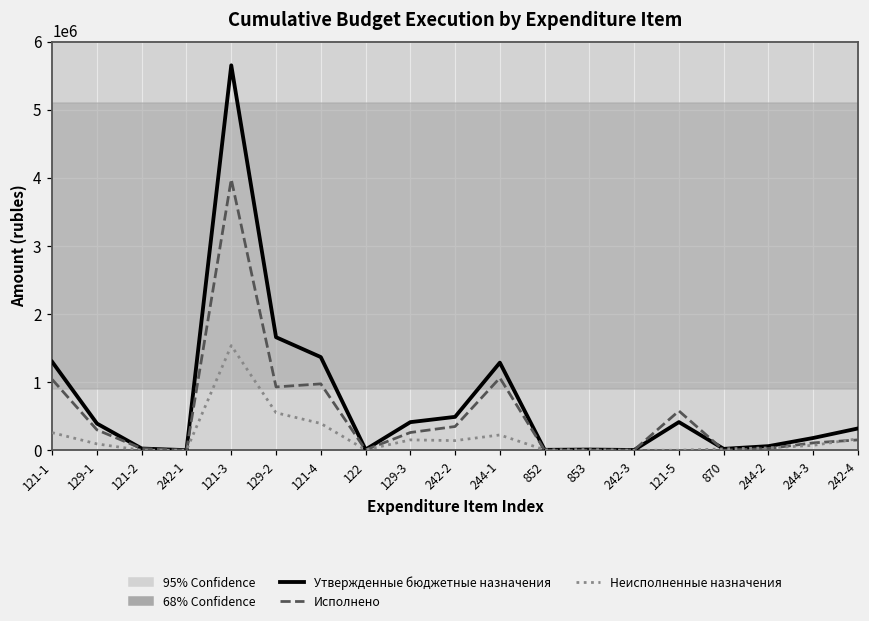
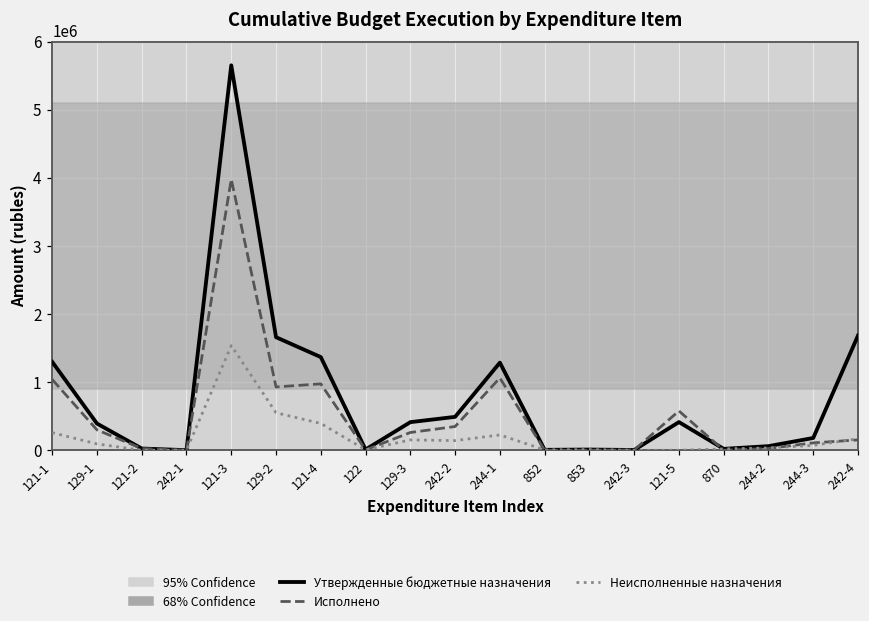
Утвержденные бюджетные назначения, 242-4: 300000 -> 1700000
